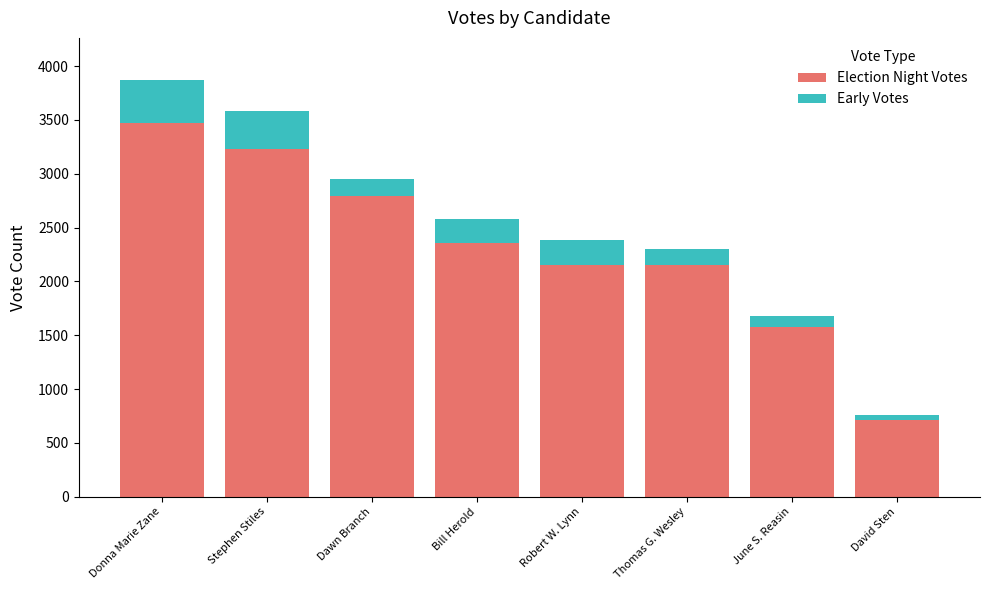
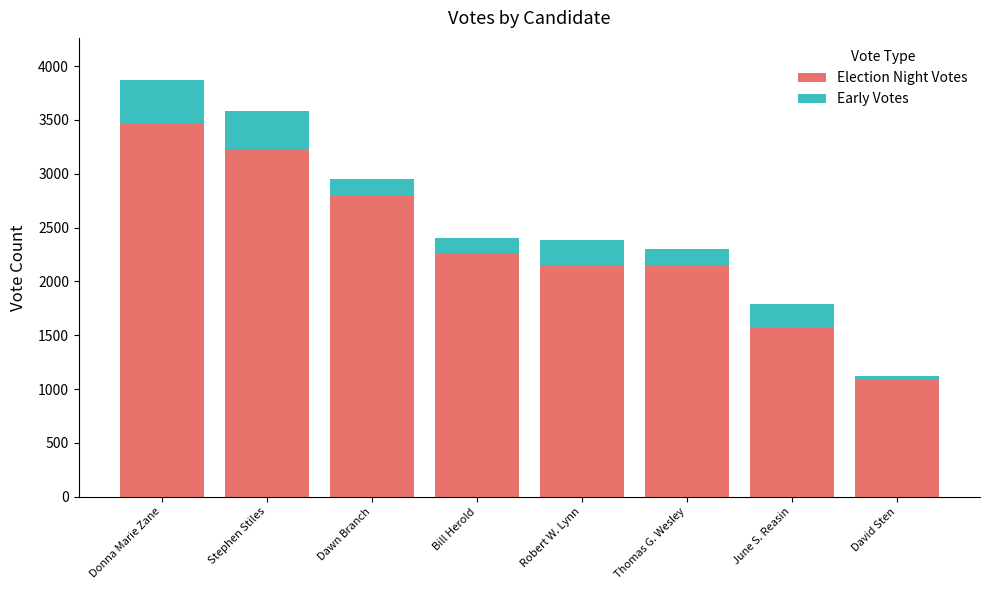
Election Night Votes, Bill Herold: 2360 -> 2260
Early Votes, Bill Herold: 230 -> 140
Early Votes, June S. Reasin: 110 -> 210
Election Night Votes, David Sten: 720 -> 1090
